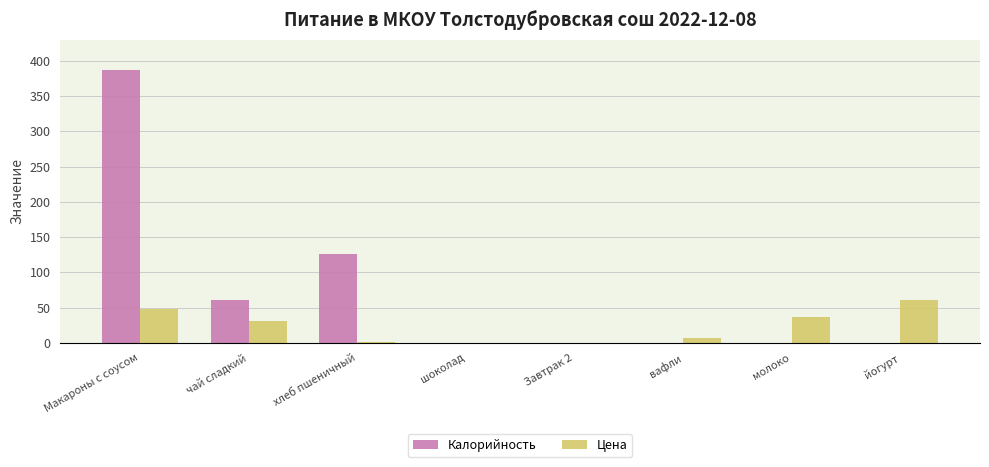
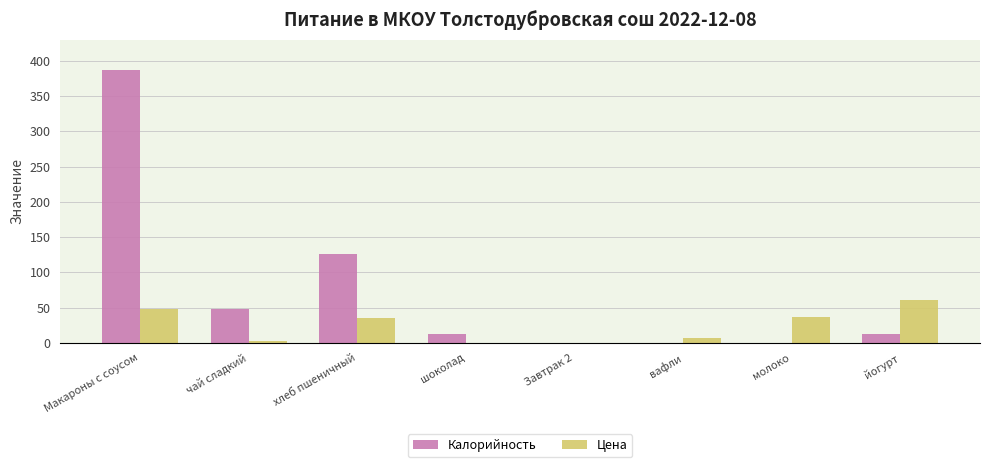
Калорийность, чай сладкий: 60 -> 50
Цена, чай сладкий: 30 -> 0
Цена, хлеб пшеничный: 0 -> 30
Калорийность, шоколад: 0 -> 10
Калорийность, йогурт: 0 -> 10
